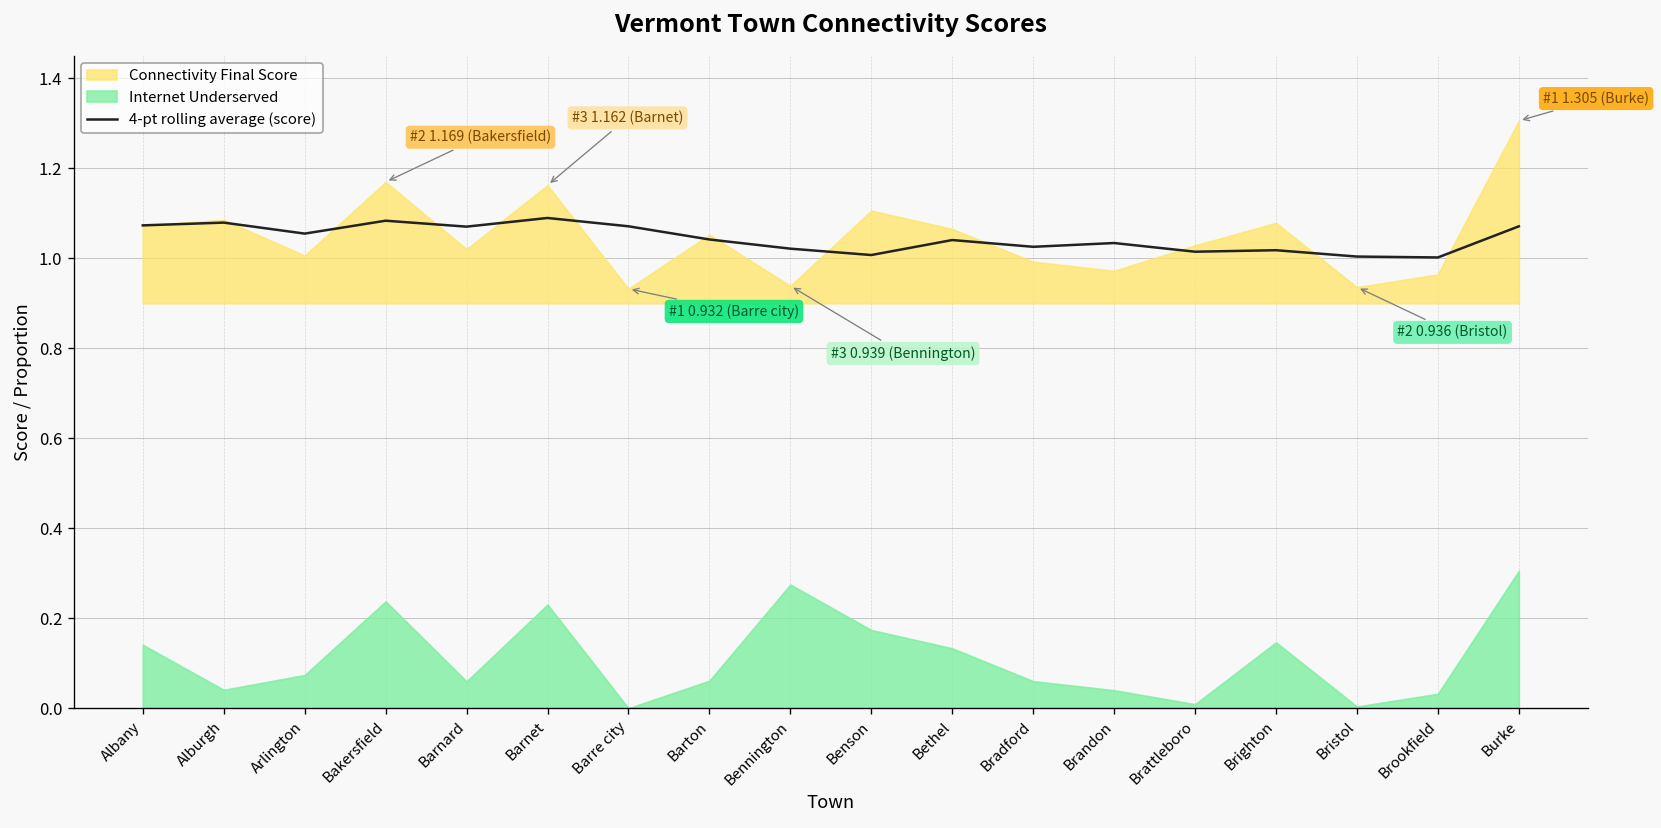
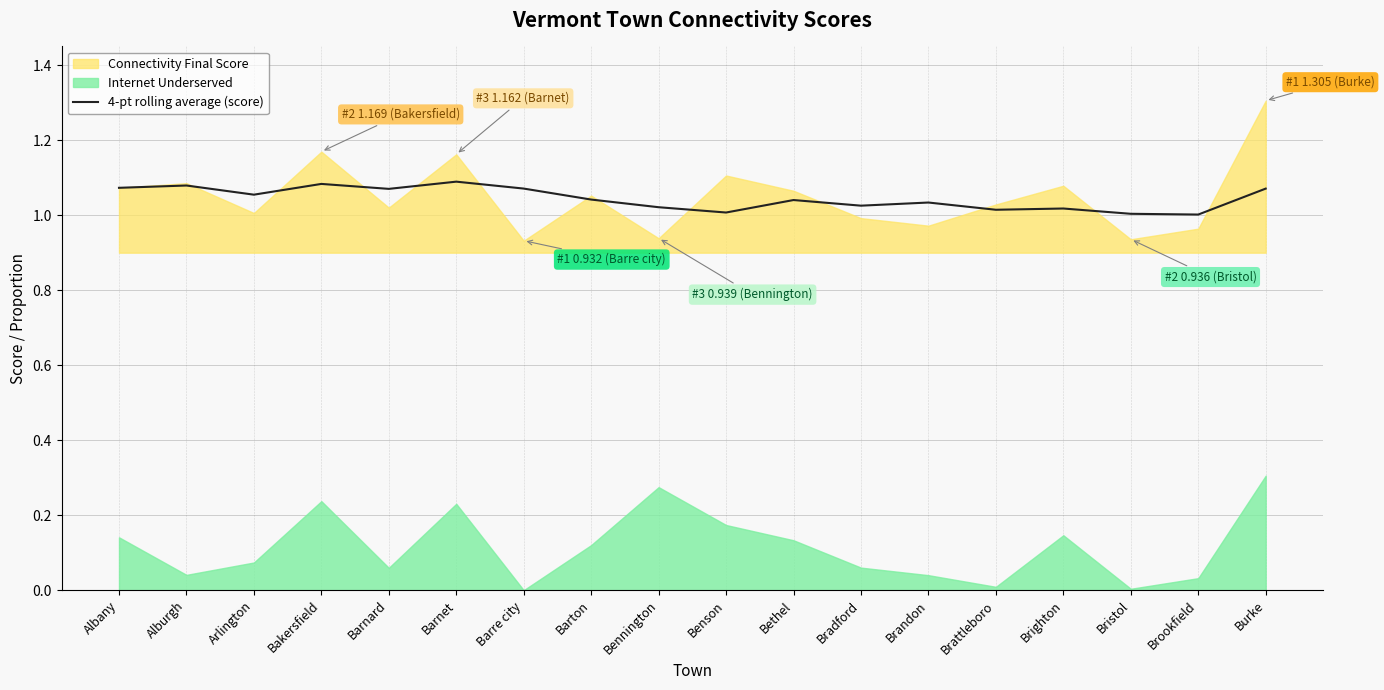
Internet Underserved, Barton: 0.06 -> 0.12
